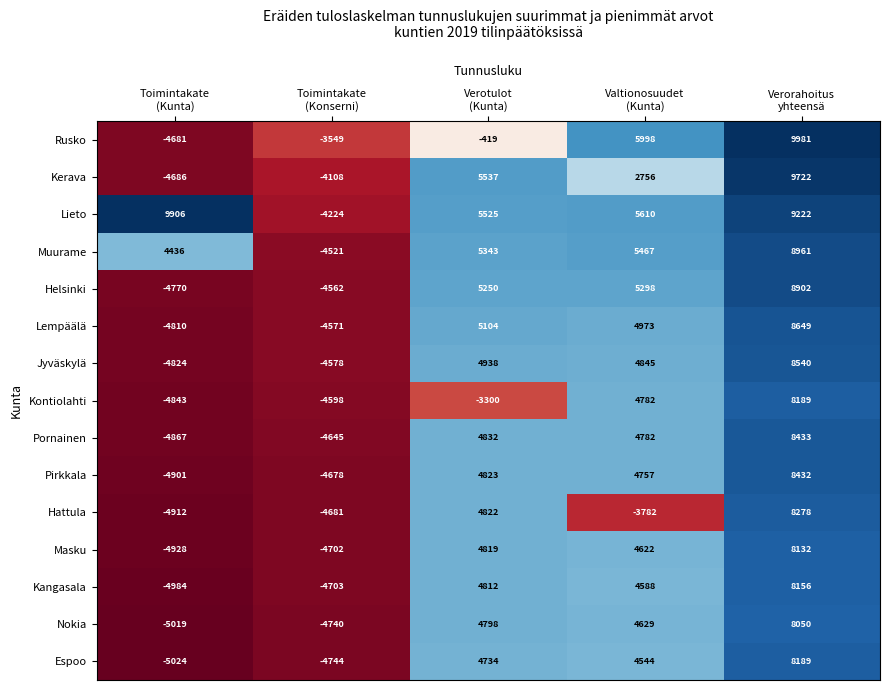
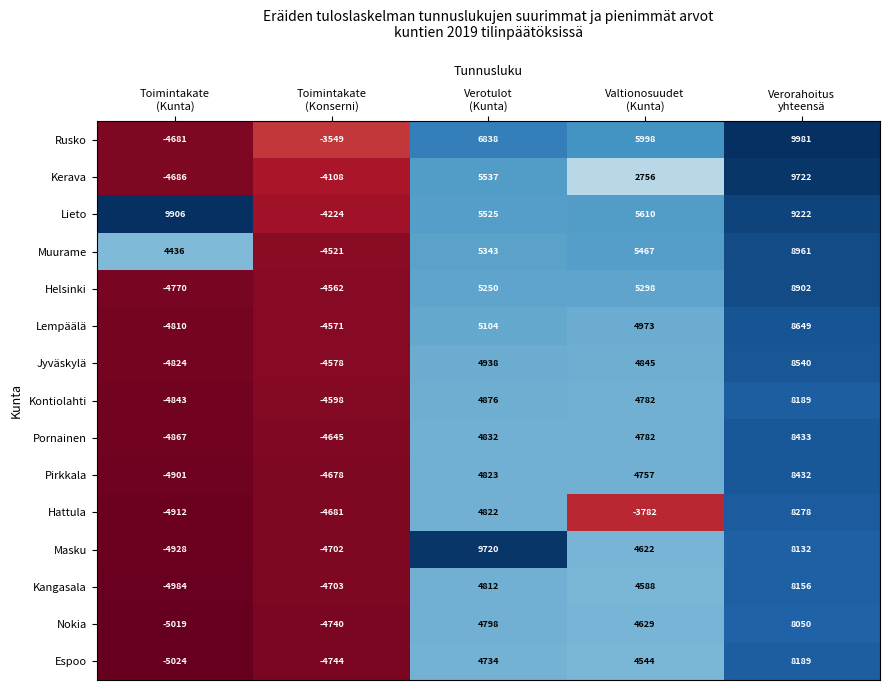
Rusko, Verotulot (Kunta): -419 -> 6838
Kontiolahti, Verotulot (Kunta): -3300 -> 4876
Masku, Verotulot (Kunta): 4819 -> 9720
